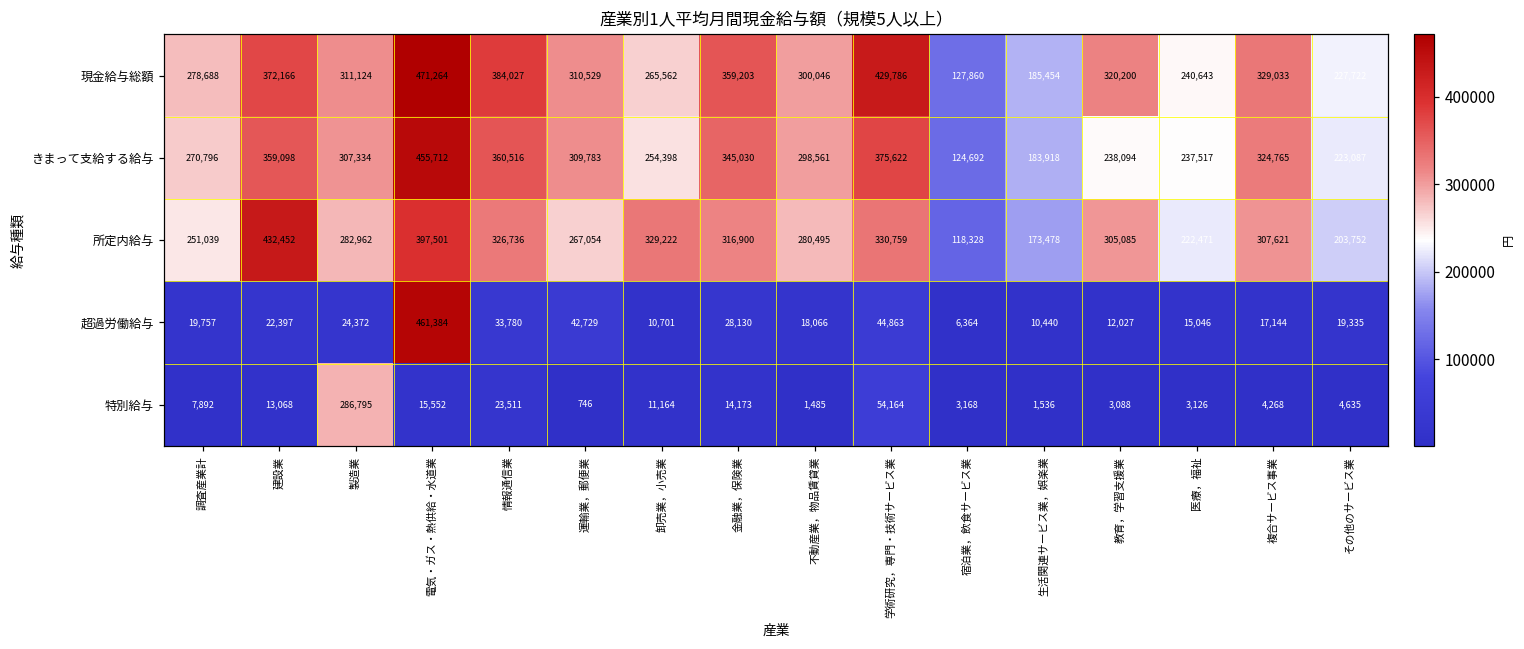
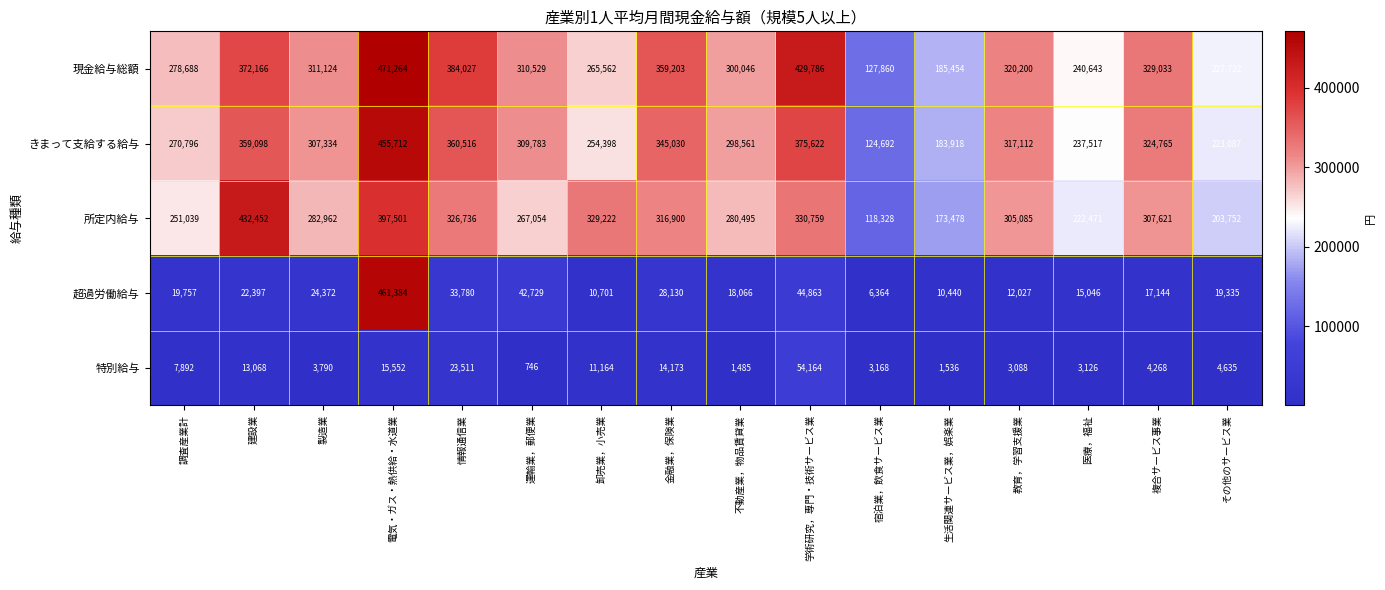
きまって支給する給与, 教育，学習支援業: 238,094 -> 317,112
特別給与, 製造業: 286,795 -> 3,790
